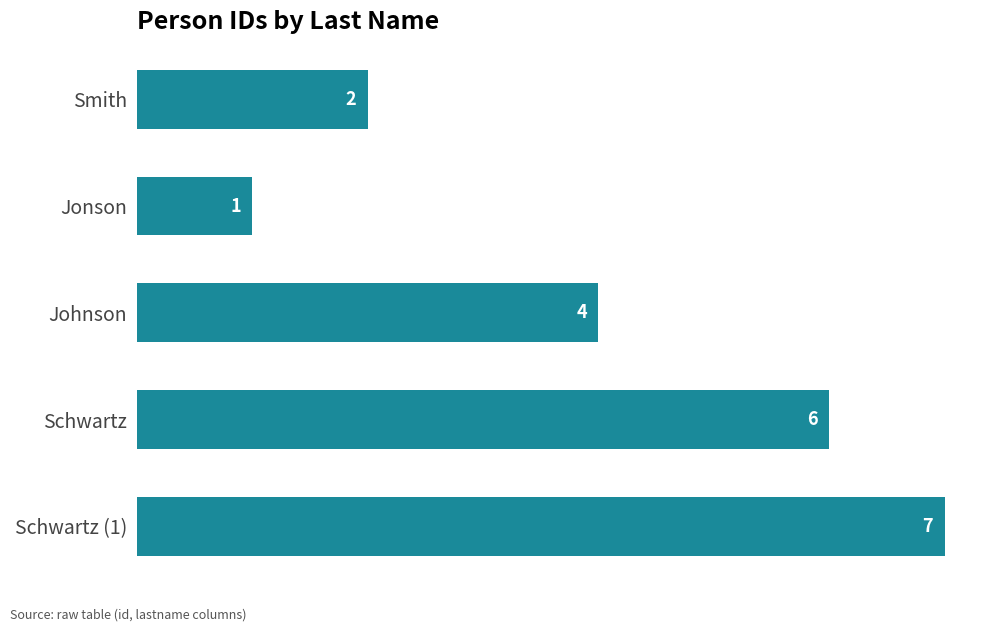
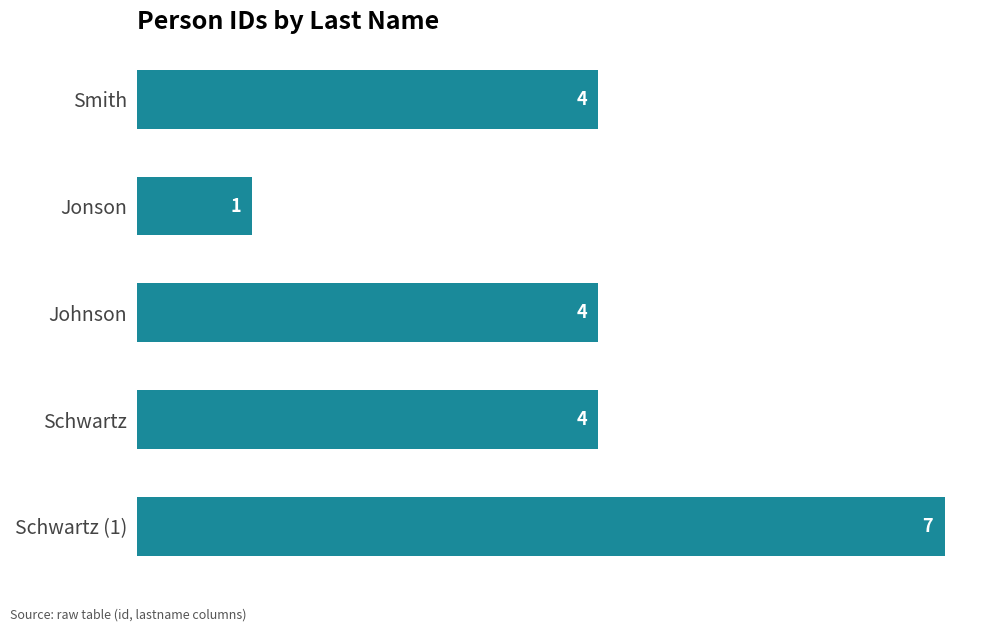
Smith: 2 -> 4
Schwartz: 6 -> 4
